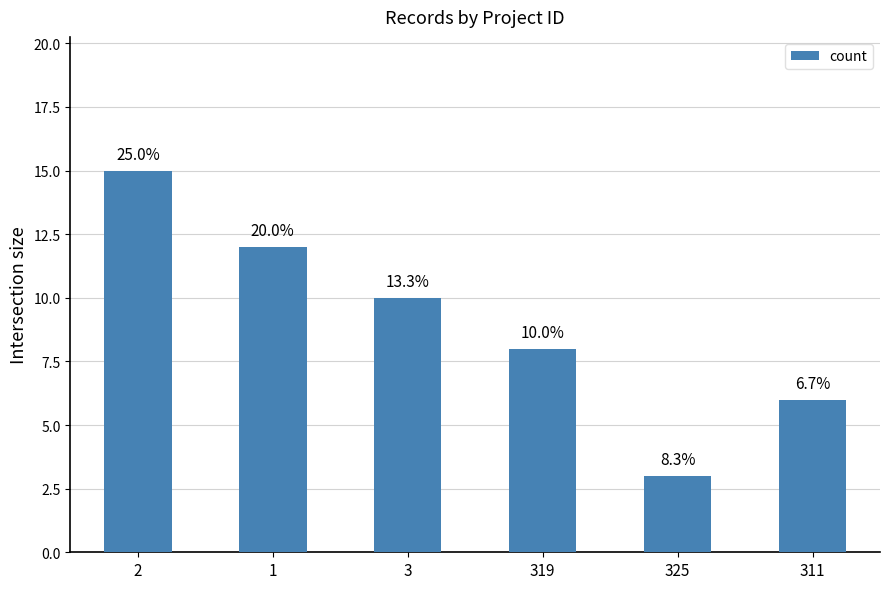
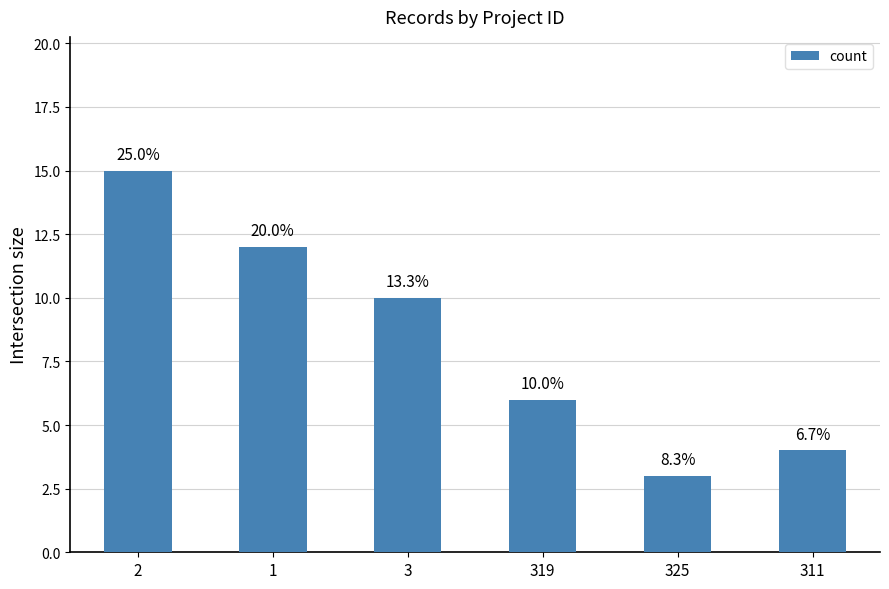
319: 8 -> 6
311: 6 -> 4
